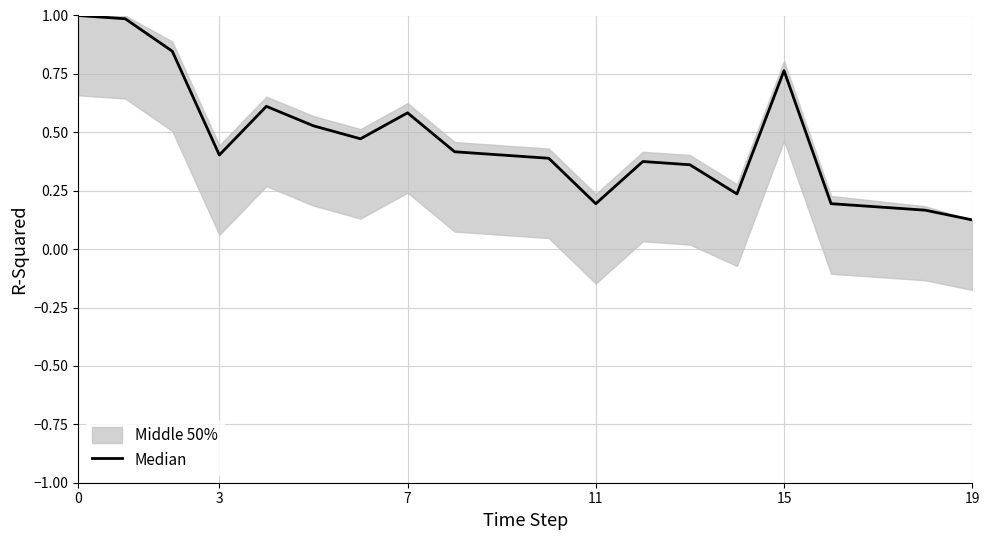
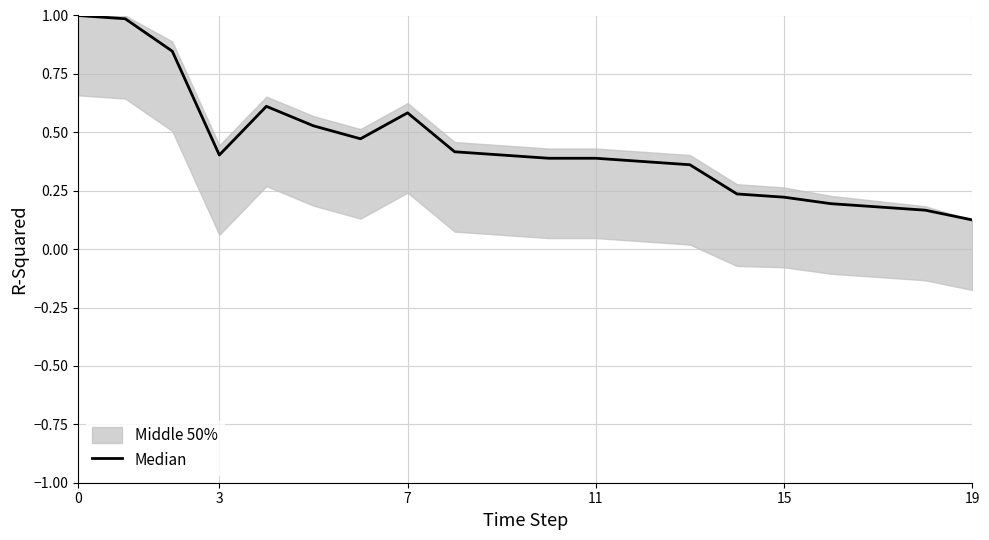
Median, 11: 0.19 -> 0.39
Median, 15: 0.76 -> 0.22
